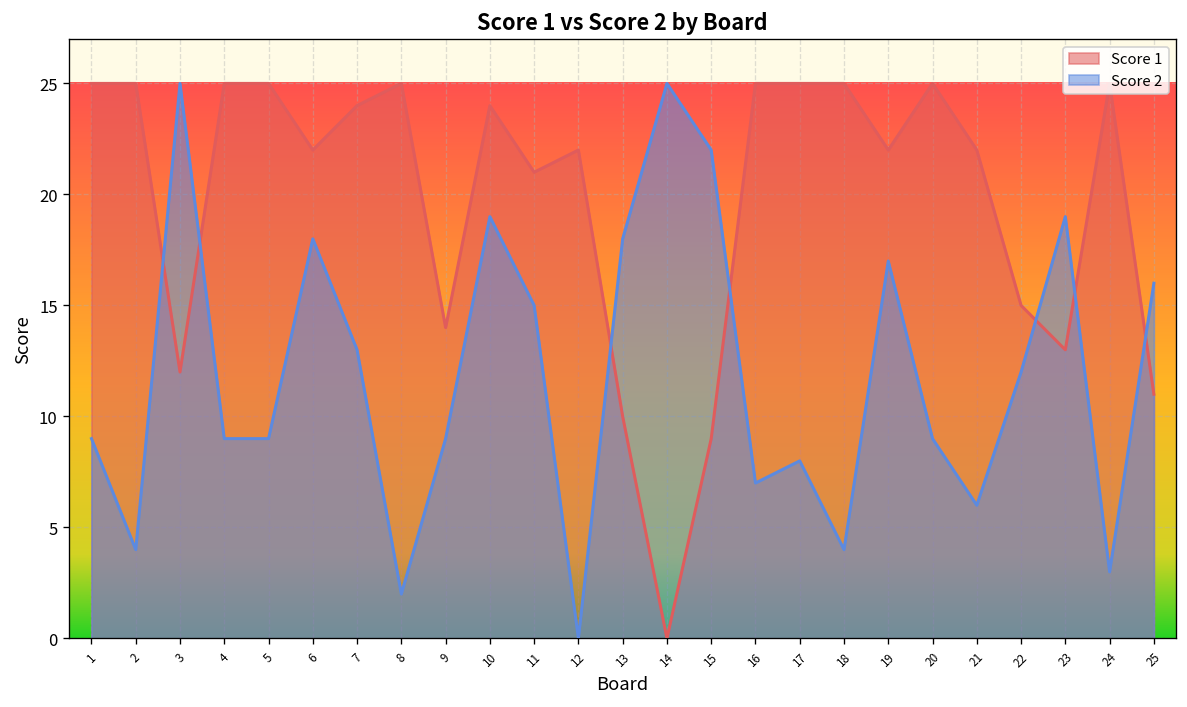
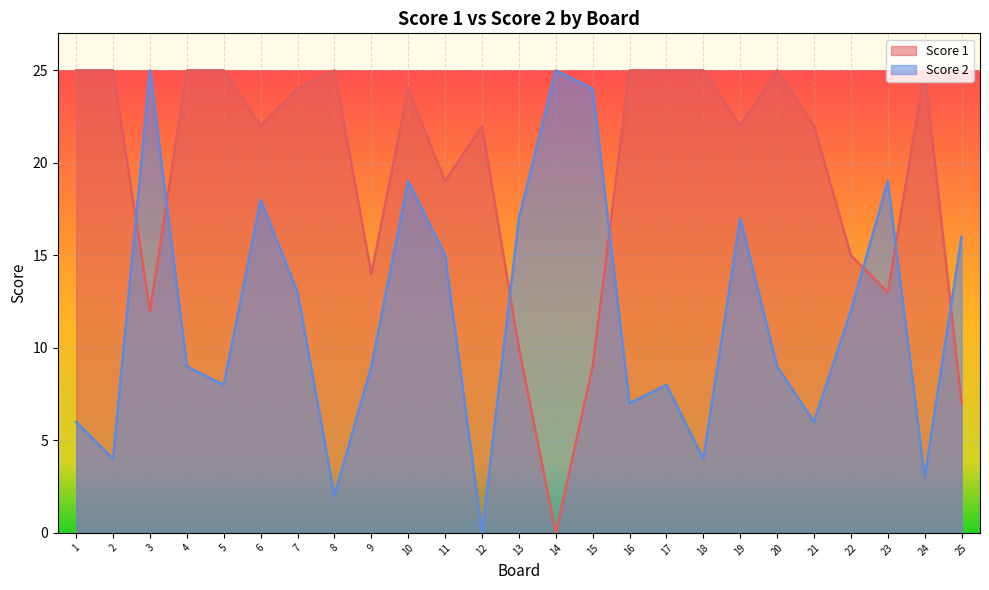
Score 2, 1: 9 -> 6
Score 2, 5: 9 -> 8
Score 1, 11: 21 -> 19
Score 2, 13: 18 -> 17
Score 2, 15: 22 -> 24
Score 1, 25: 11 -> 7
